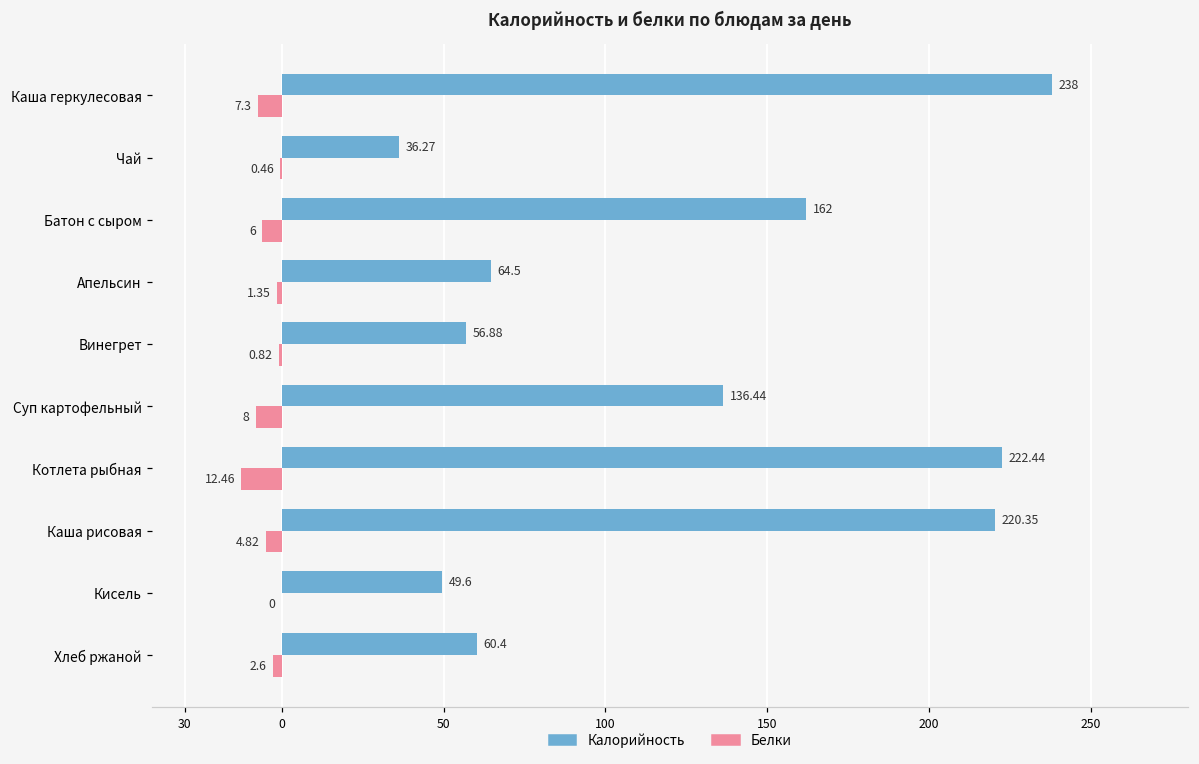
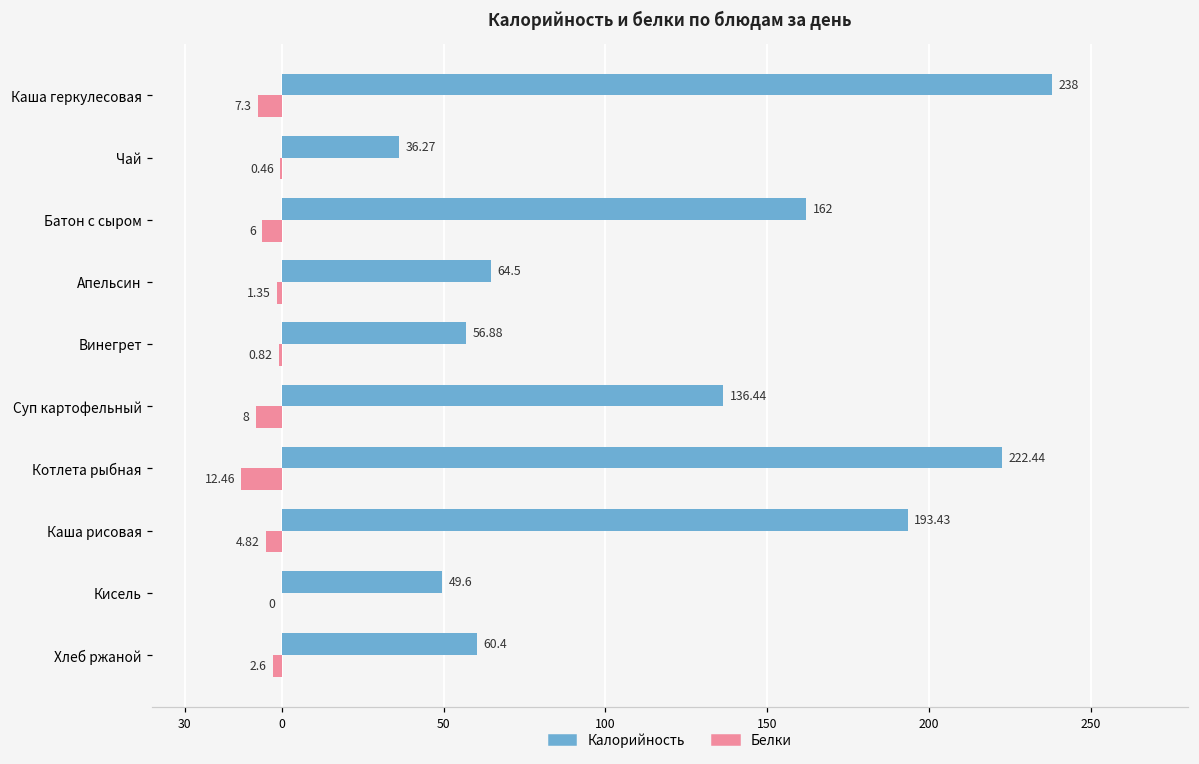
Калорийность, Каша рисовая: 220.35 -> 193.43
